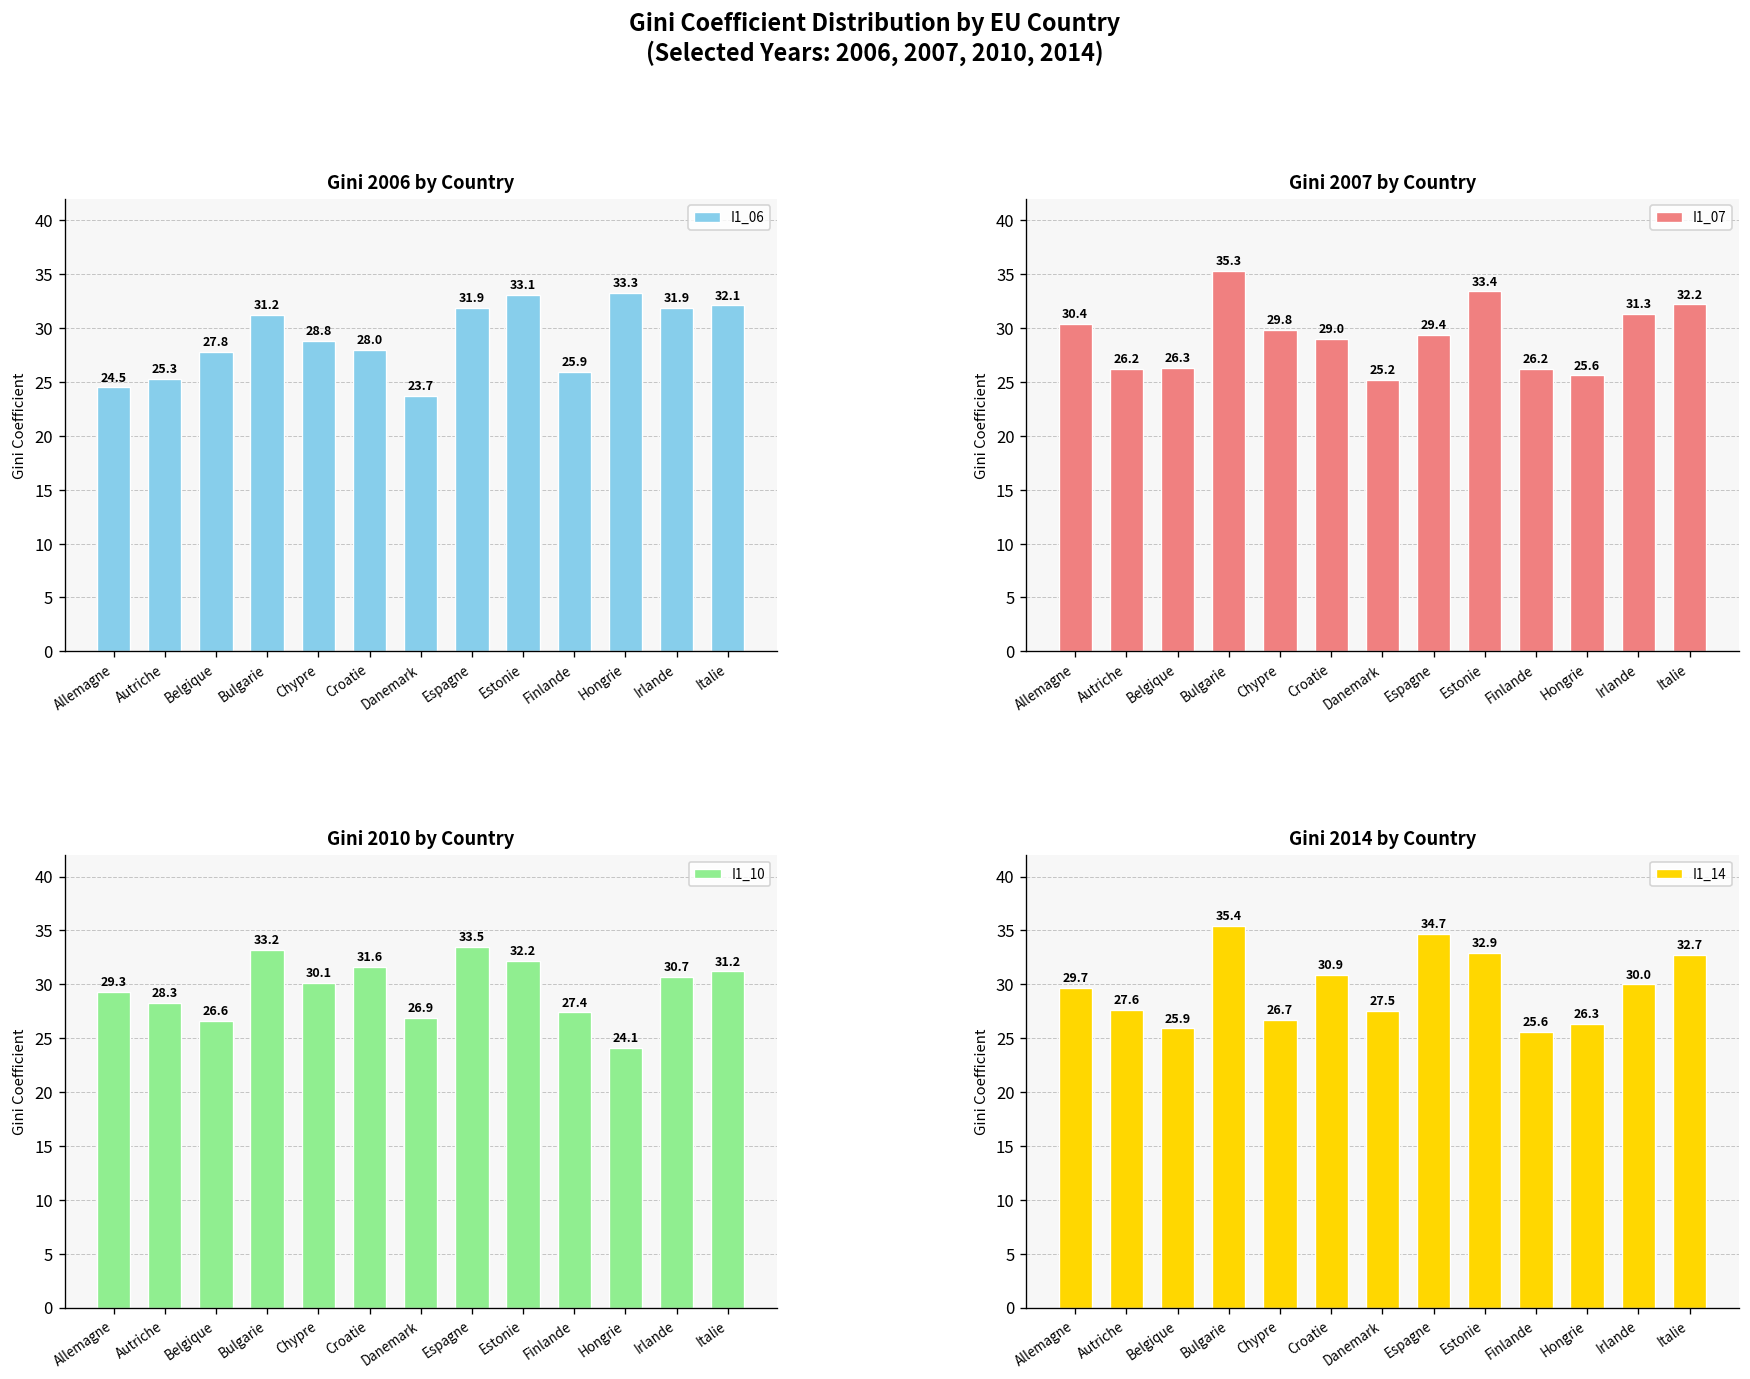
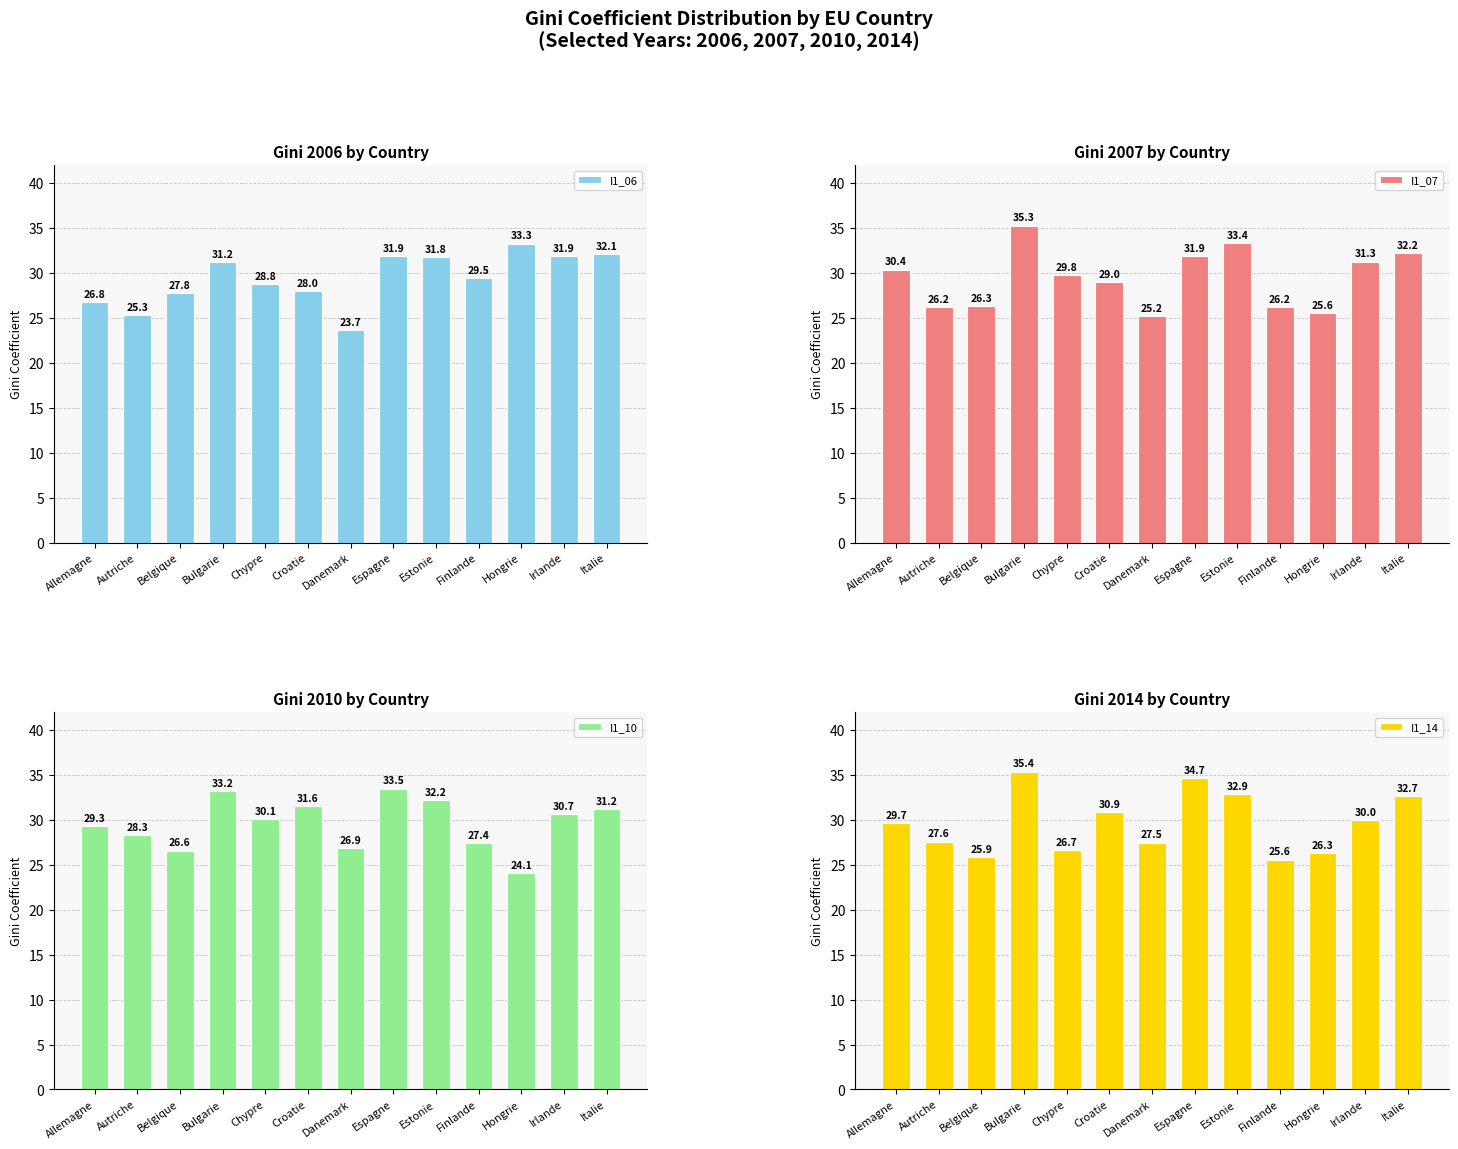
Gini 2006 by Country, Allemagne: 24.5 -> 26.8
Gini 2006 by Country, Estonie: 33.1 -> 31.8
Gini 2006 by Country, Finlande: 25.9 -> 29.5
Gini 2007 by Country, Espagne: 29.4 -> 31.9
